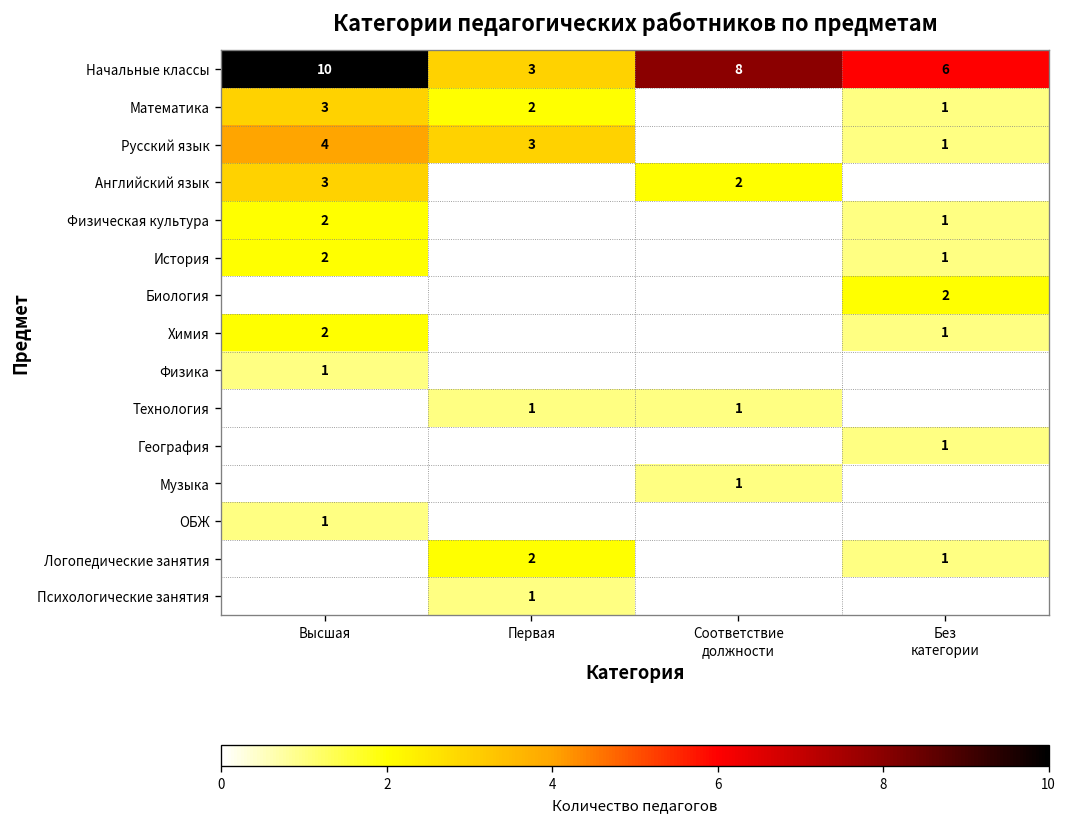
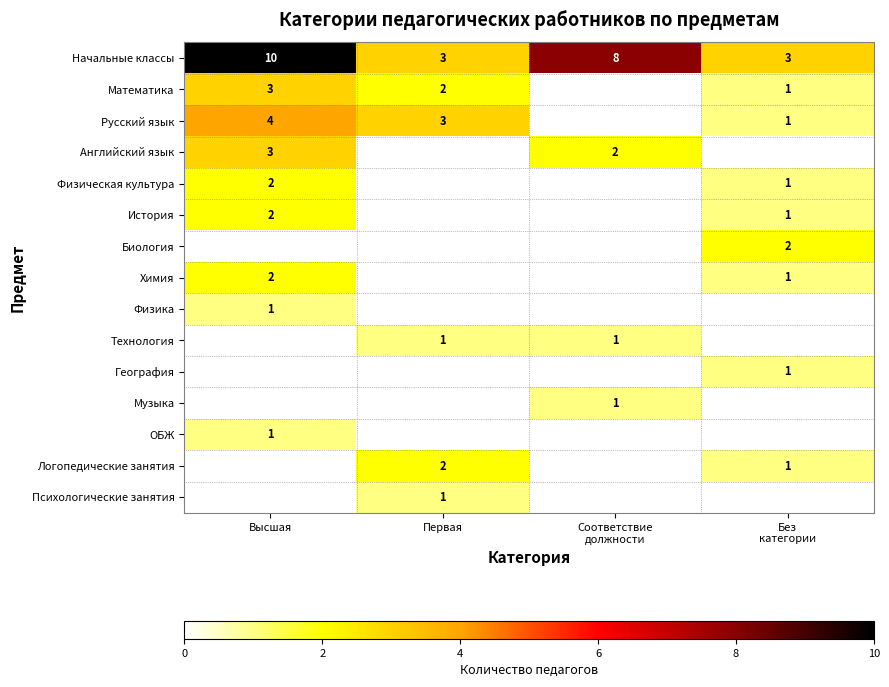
Начальные классы, Без категории: 6 -> 3
